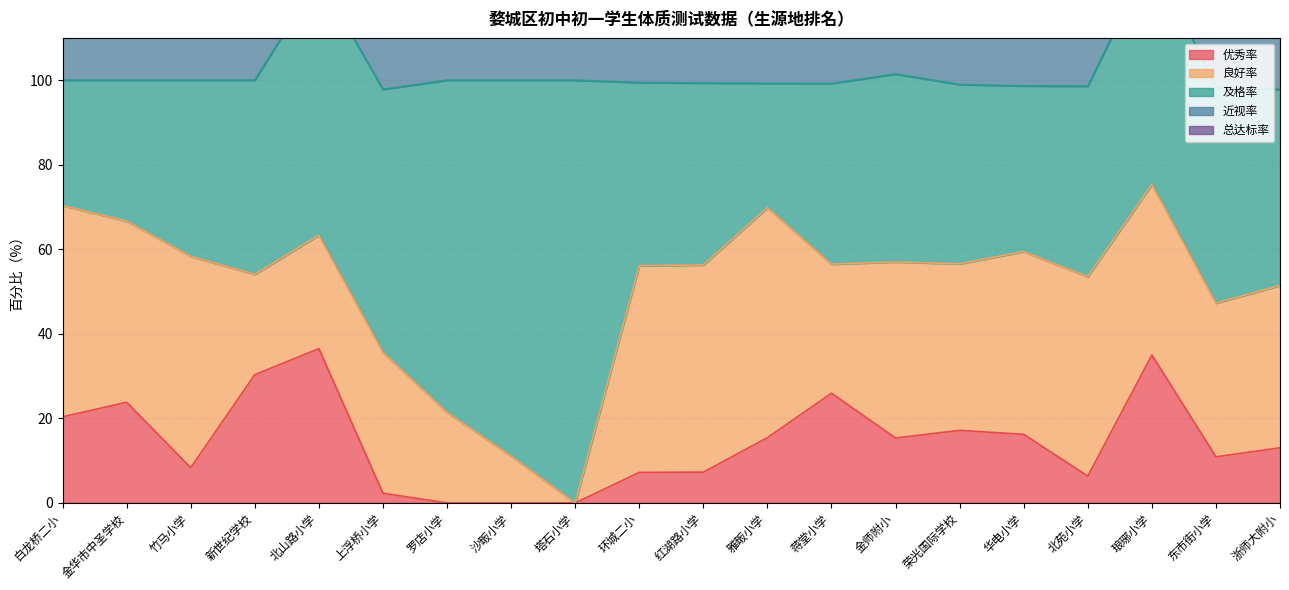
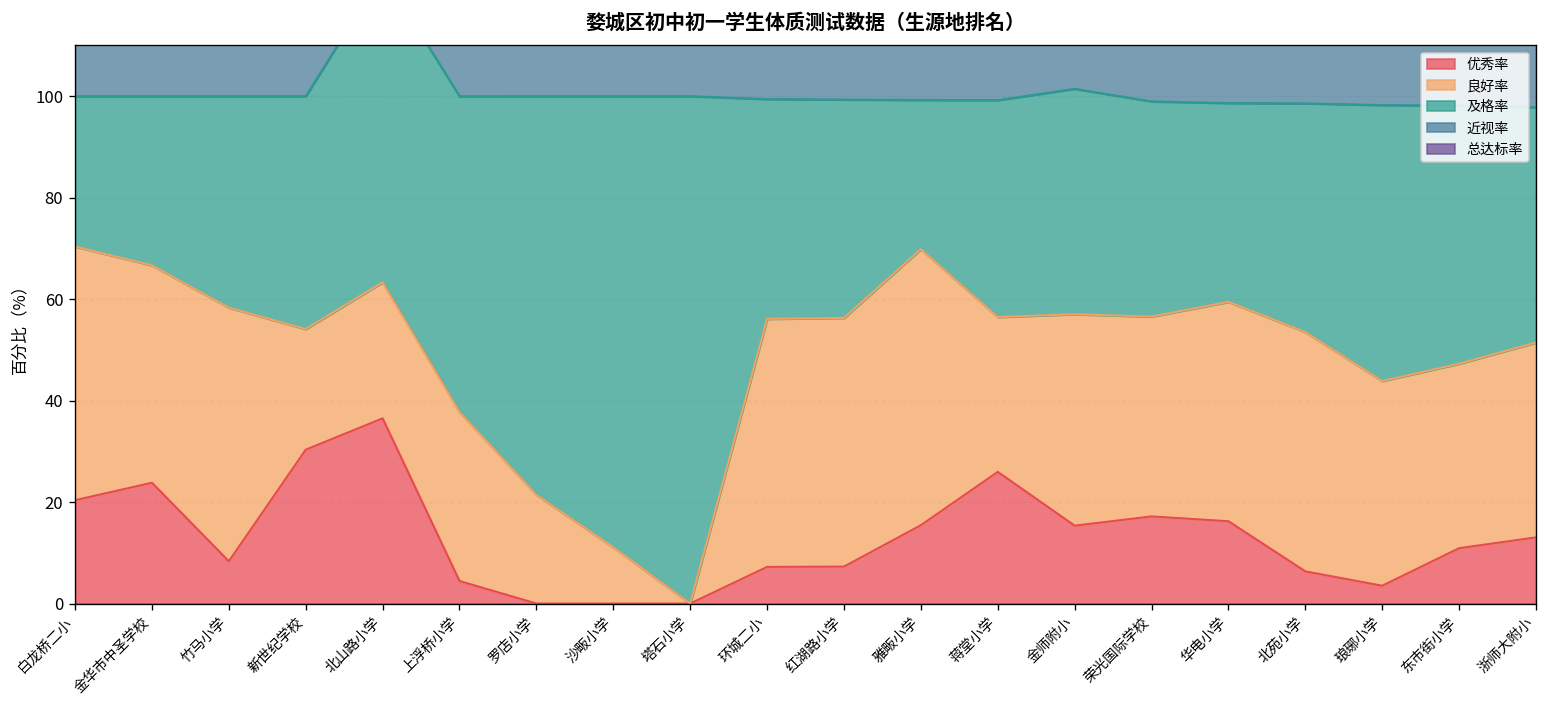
优秀率, 上浮桥小学: 2 -> 4
优秀率, 琅琊小学: 35 -> 4
